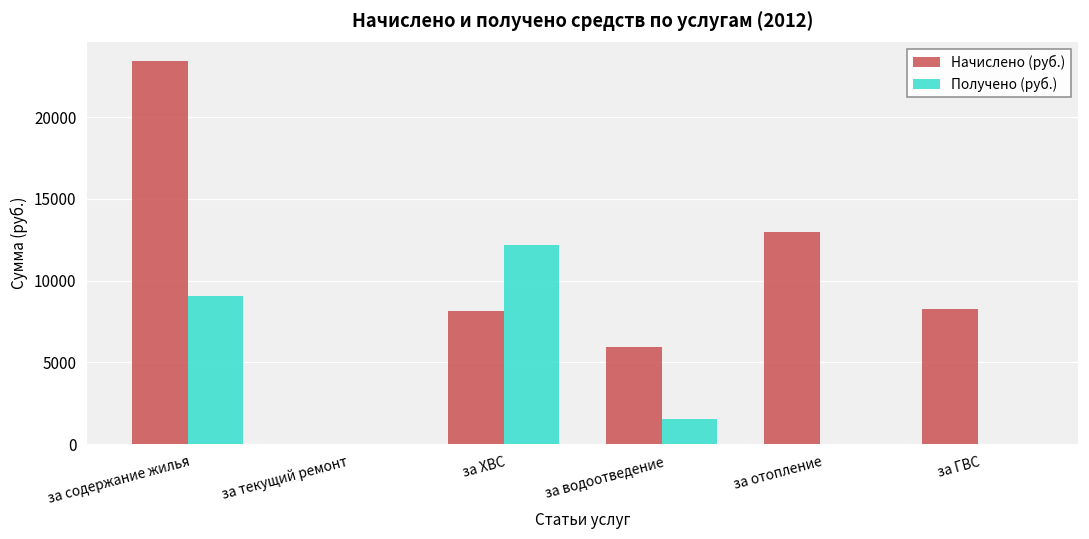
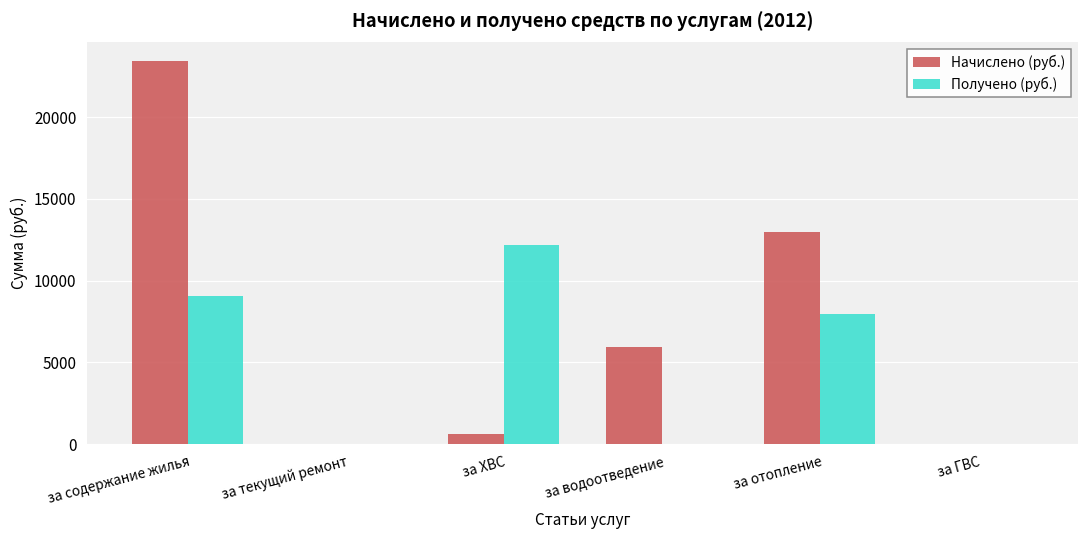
Начислено (руб.), за ХВС: 8100 -> 600
Получено (руб.), за водоотведение: 1500 -> 0
Получено (руб.), за отопление: 0 -> 8000
Начислено (руб.), за ГВС: 8300 -> 0
